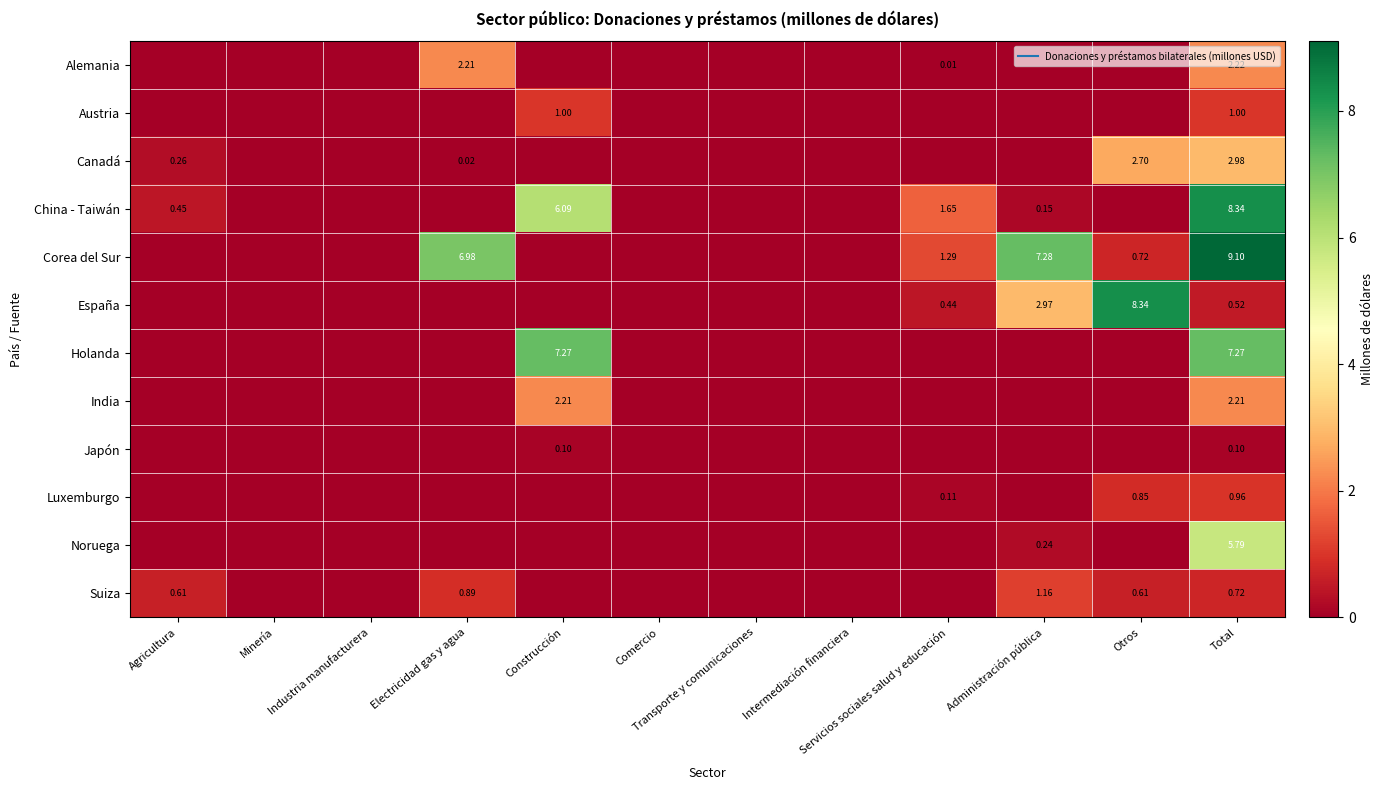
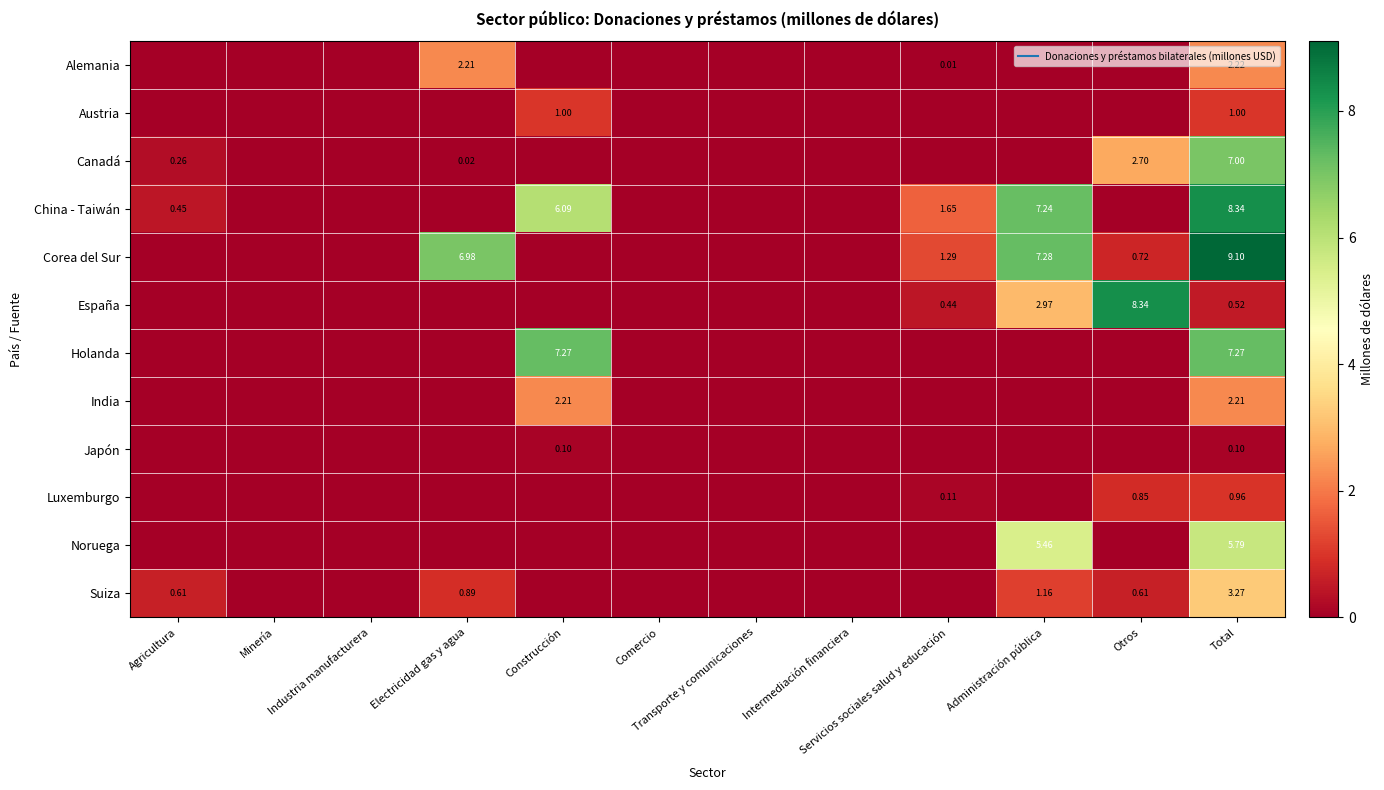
Canadá, Total: 2.98 -> 7.00
China - Taiwán, Administración pública: 0.15 -> 7.24
Noruega, Administración pública: 0.24 -> 5.46
Suiza, Total: 0.72 -> 3.27
